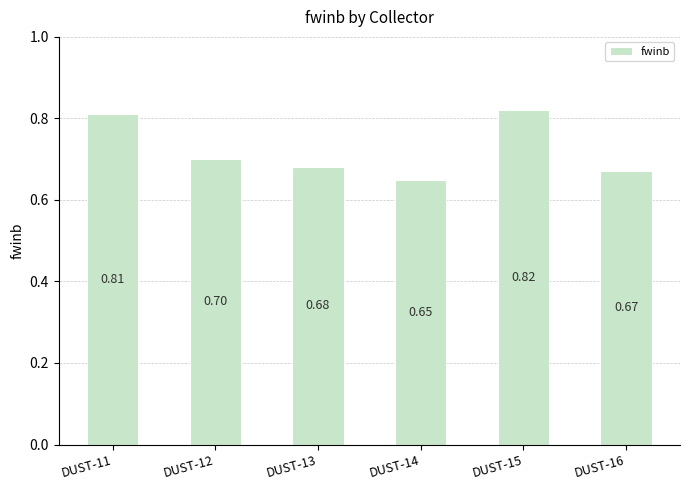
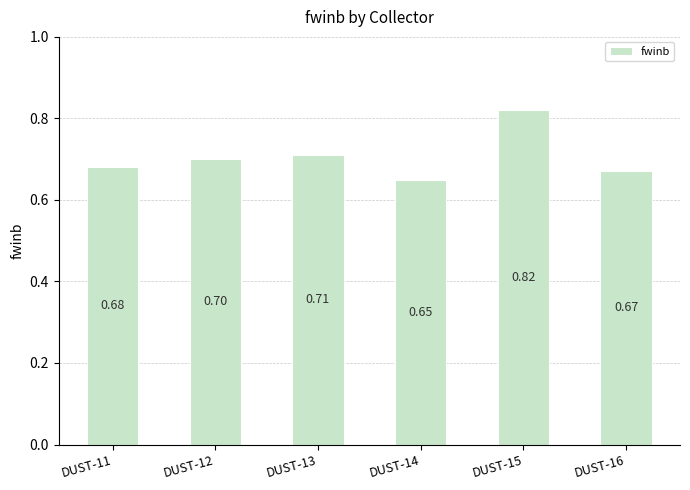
DUST-11: 0.81 -> 0.68
DUST-13: 0.68 -> 0.71
